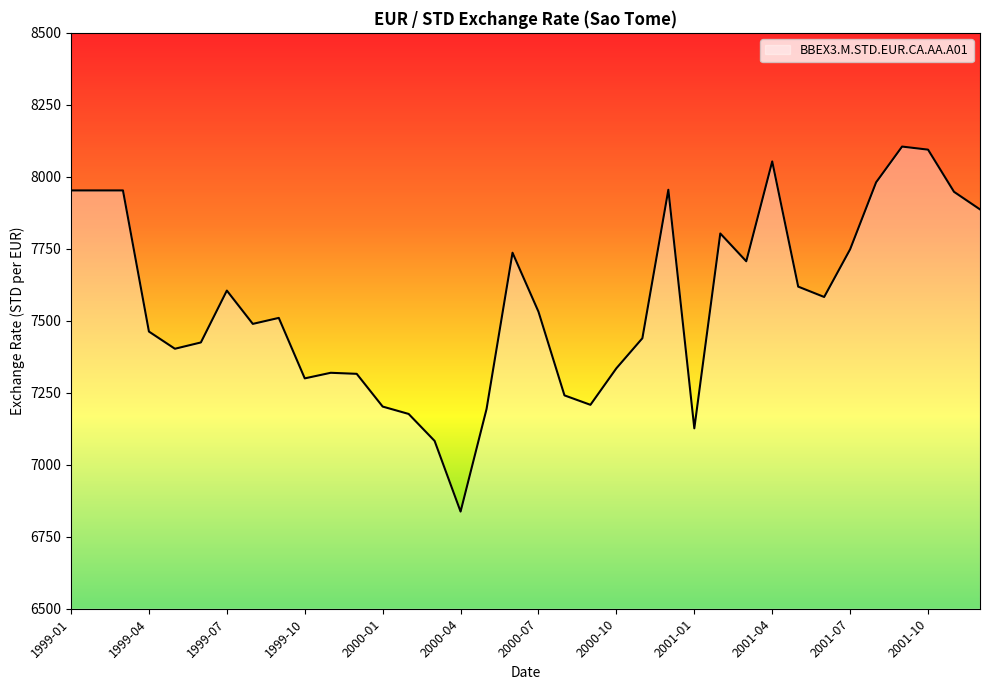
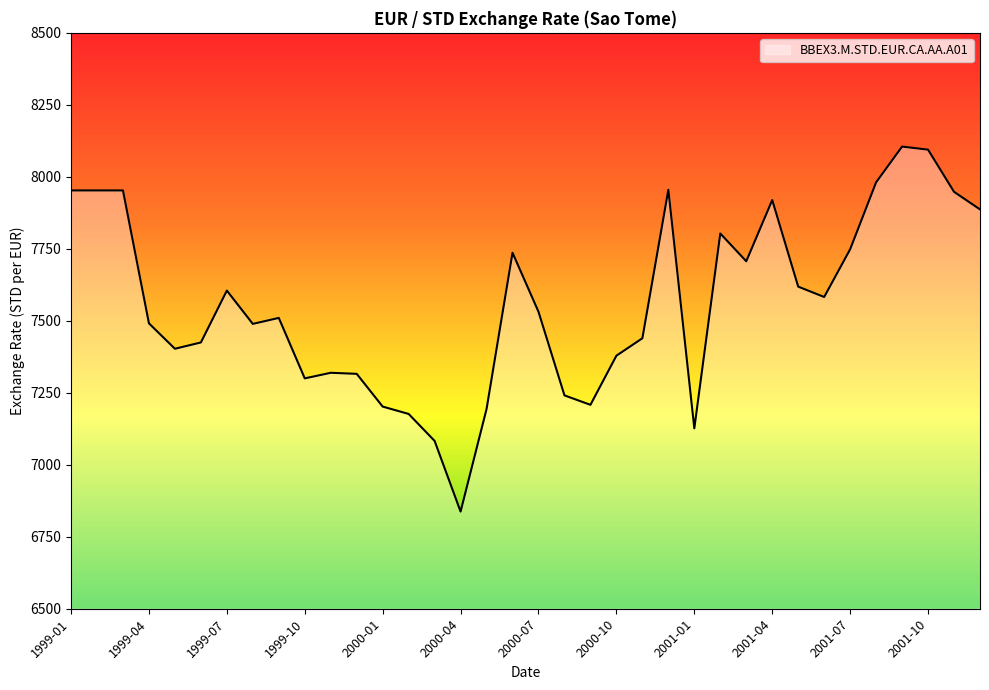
1999-04: 7460 -> 7490
2000-10: 7340 -> 7380
2001-04: 8050 -> 7920
